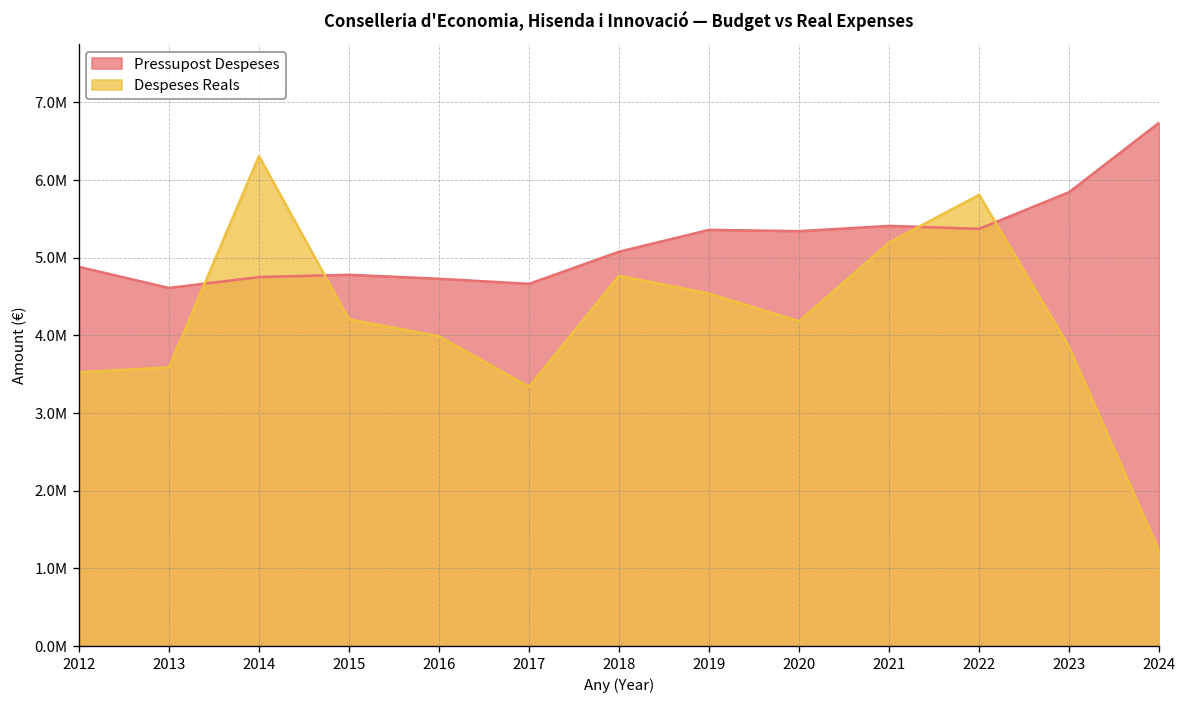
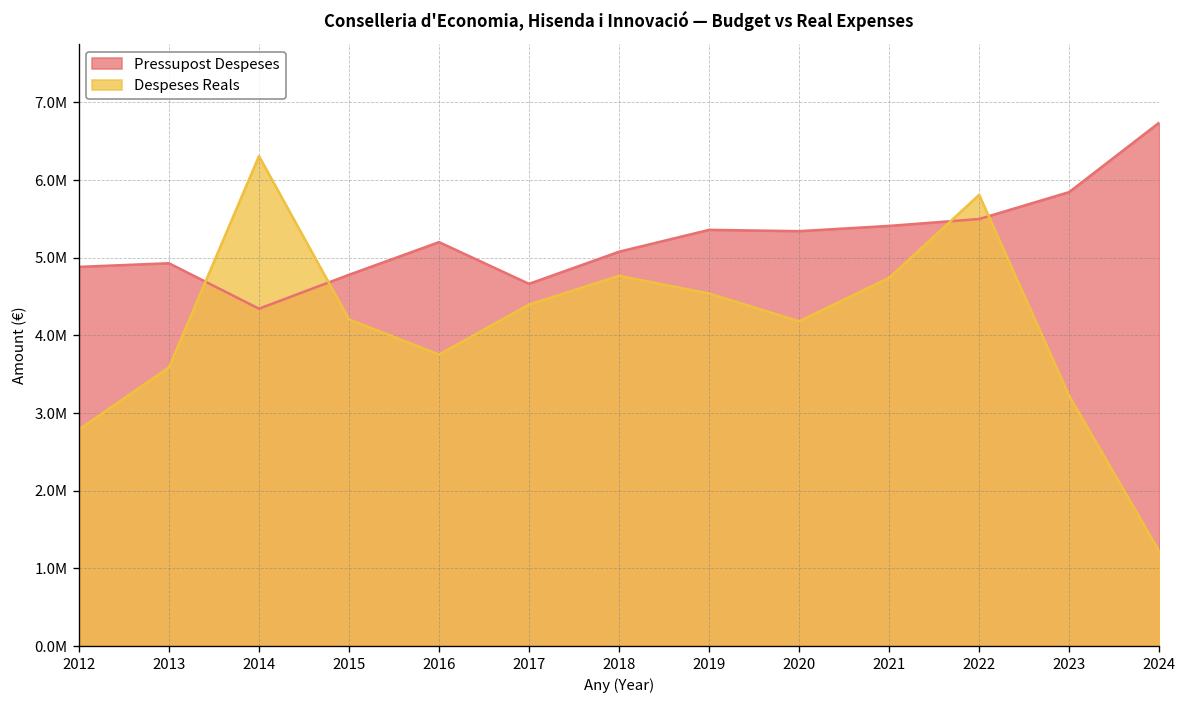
Despeses Reals, 2012: 3500000 -> 2800000
Pressupost Despeses, 2013: 4600000 -> 4900000
Pressupost Despeses, 2014: 4800000 -> 4300000
Pressupost Despeses, 2016: 4700000 -> 5200000
Despeses Reals, 2016: 4000000 -> 3800000
Despeses Reals, 2017: 3300000 -> 4400000
Despeses Reals, 2021: 5200000 -> 4700000
Pressupost Despeses, 2022: 5400000 -> 5500000
Despeses Reals, 2023: 3800000 -> 3200000
